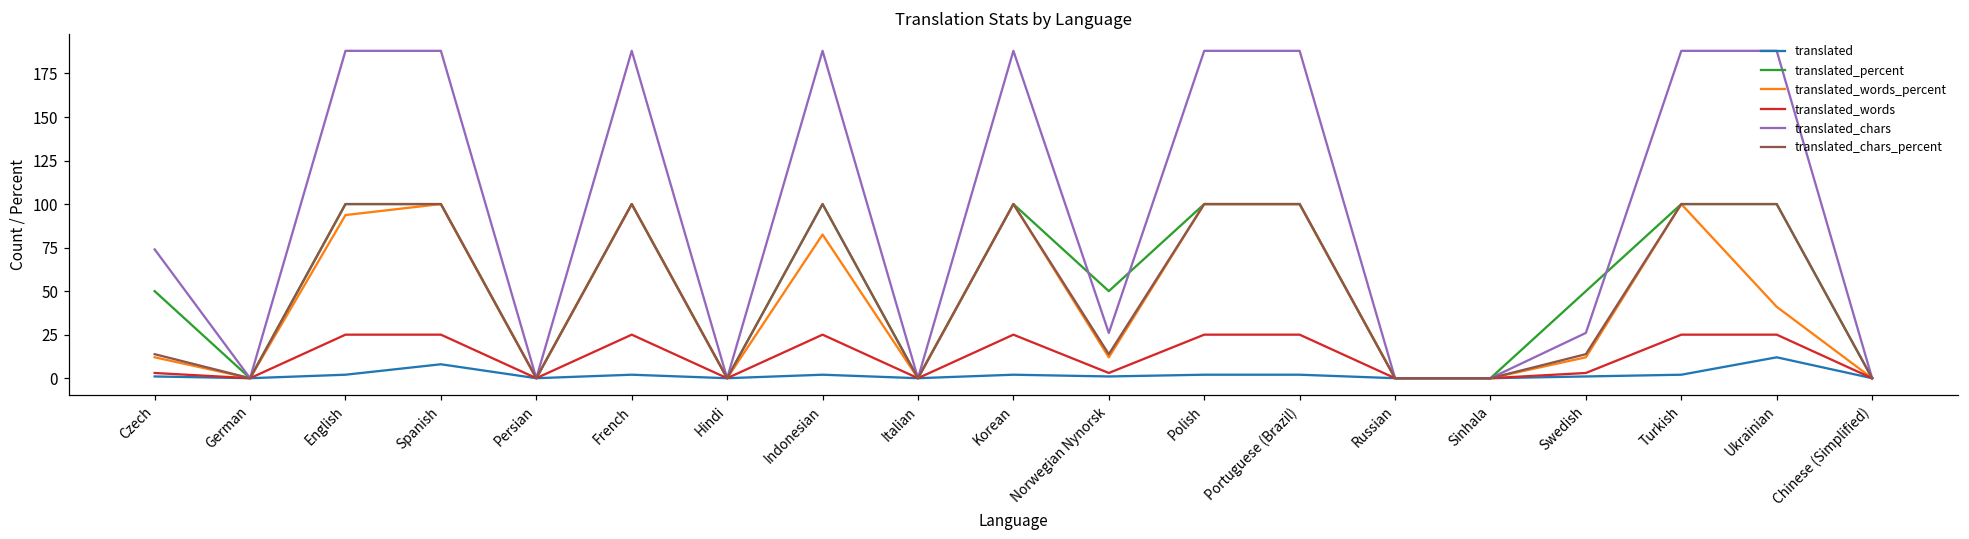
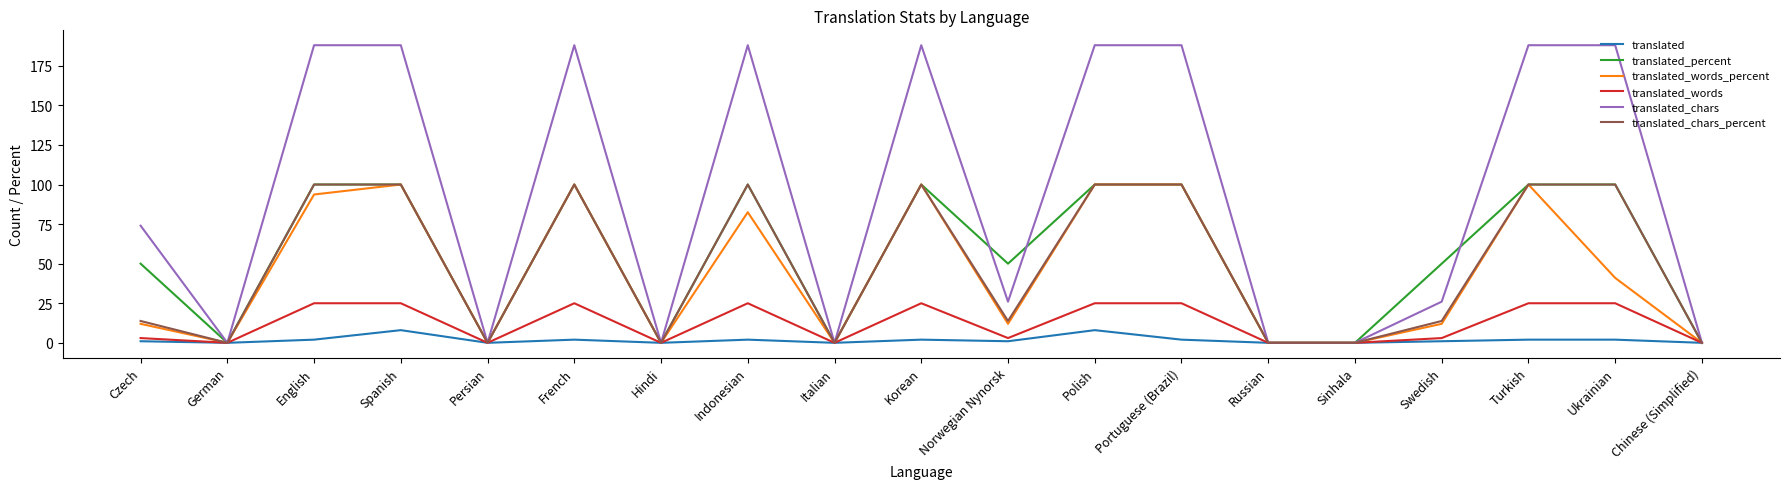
translated, Polish: 2 -> 8
translated, Ukrainian: 12 -> 2
